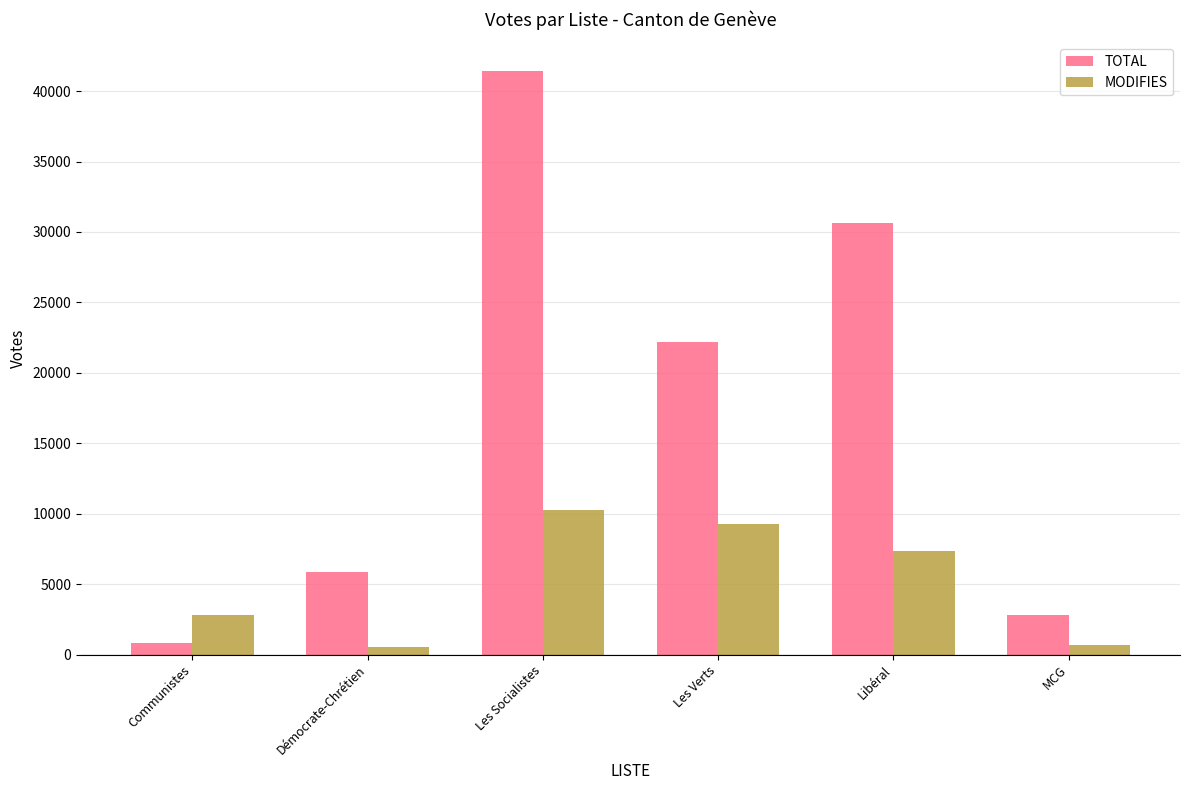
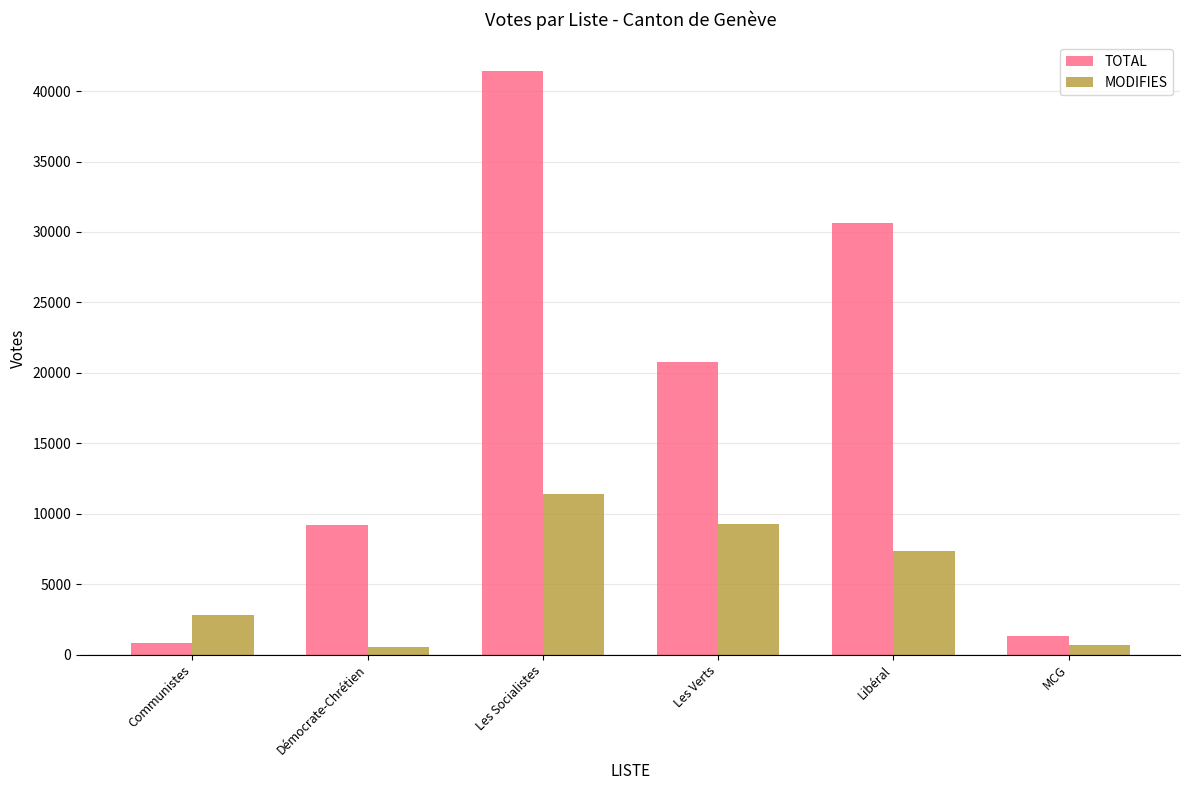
TOTAL, Démocrate-Chrétien: 5900 -> 9200
MODIFIES, Les Socialistes: 10300 -> 11400
TOTAL, Les Verts: 22200 -> 20800
TOTAL, MCG: 2800 -> 1300
